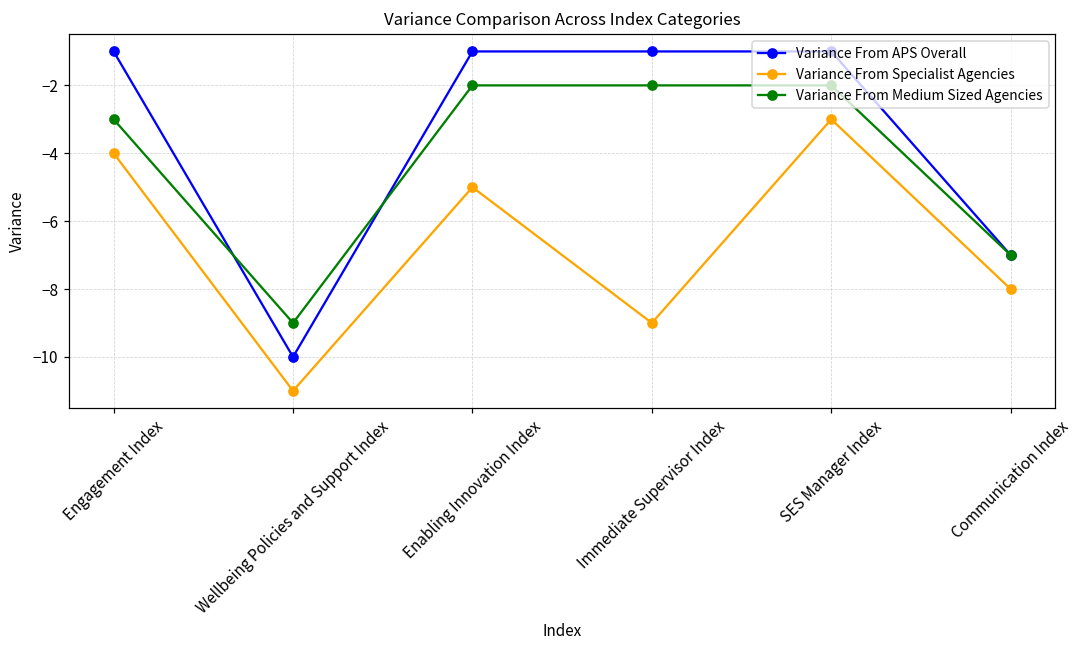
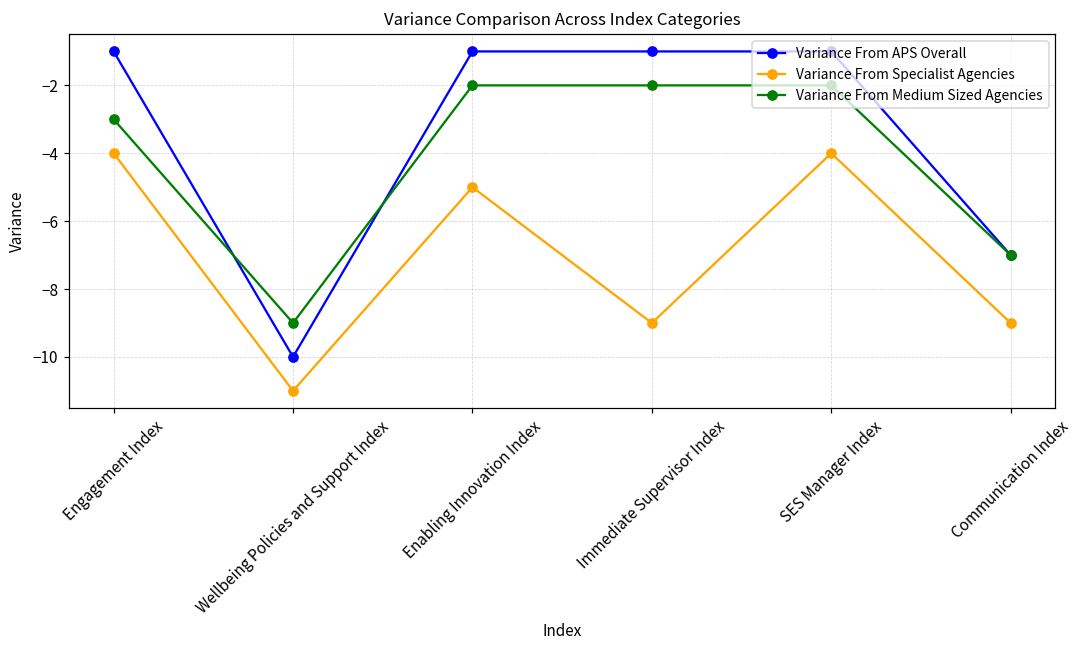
Variance From Specialist Agencies, SES Manager Index: -3 -> -4
Variance From Specialist Agencies, Communication Index: -8 -> -9
